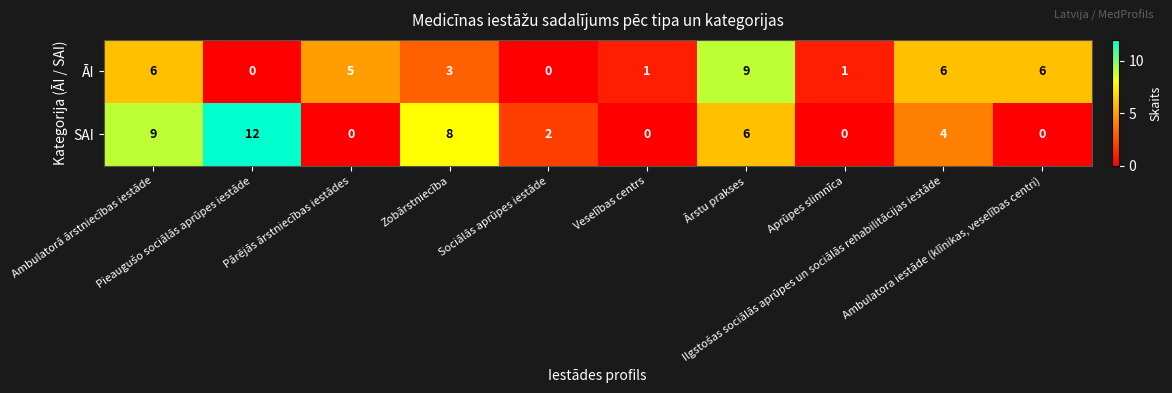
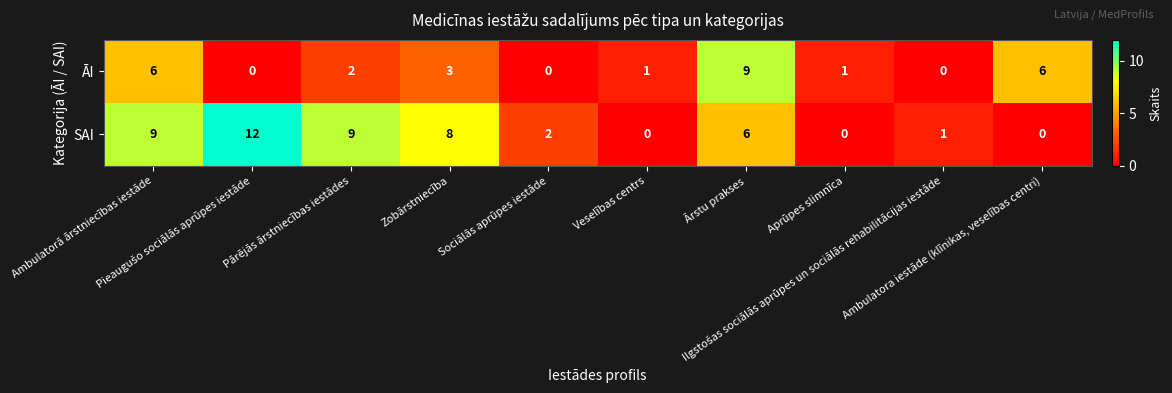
ĀI, Pārējās ārstniecības iestādes: 5 -> 2
ĀI, Ilgstošas sociālās aprūpes un sociālās rehabilitācijas iestāde: 6 -> 0
SAI, Pārējās ārstniecības iestādes: 0 -> 9
SAI, Ilgstošas sociālās aprūpes un sociālās rehabilitācijas iestāde: 4 -> 1
